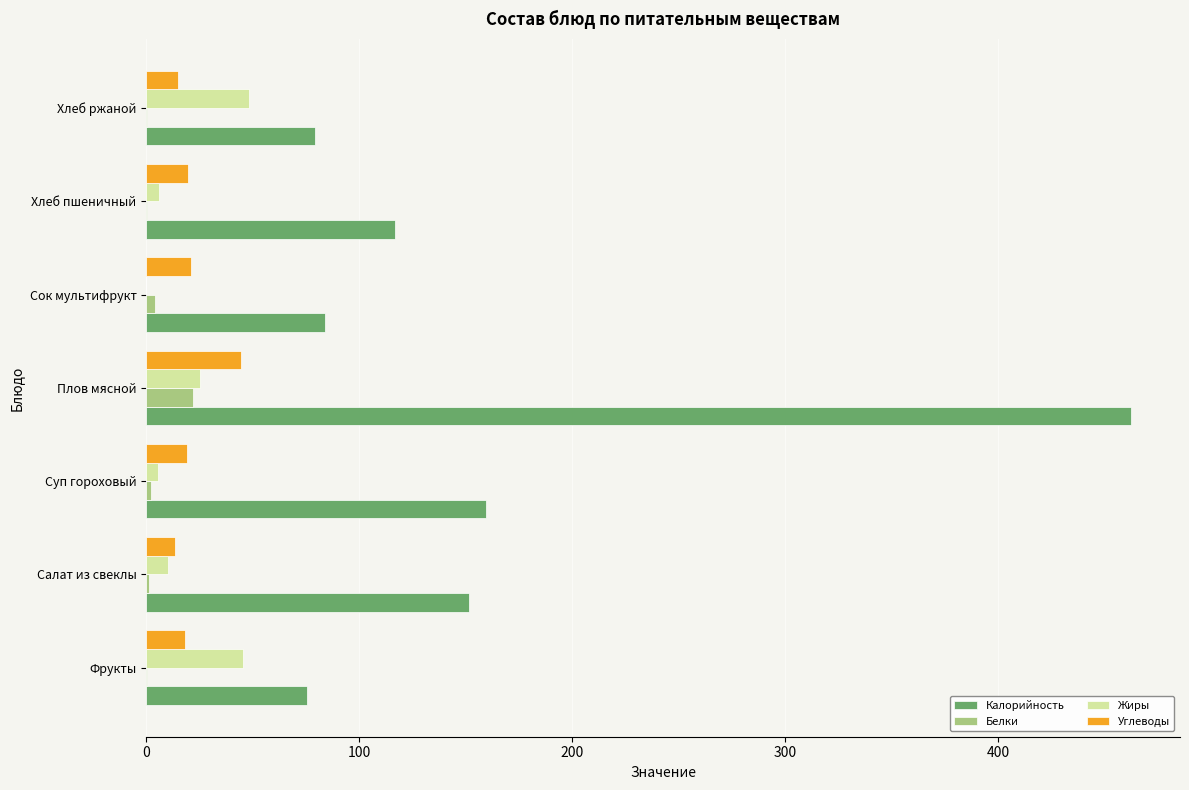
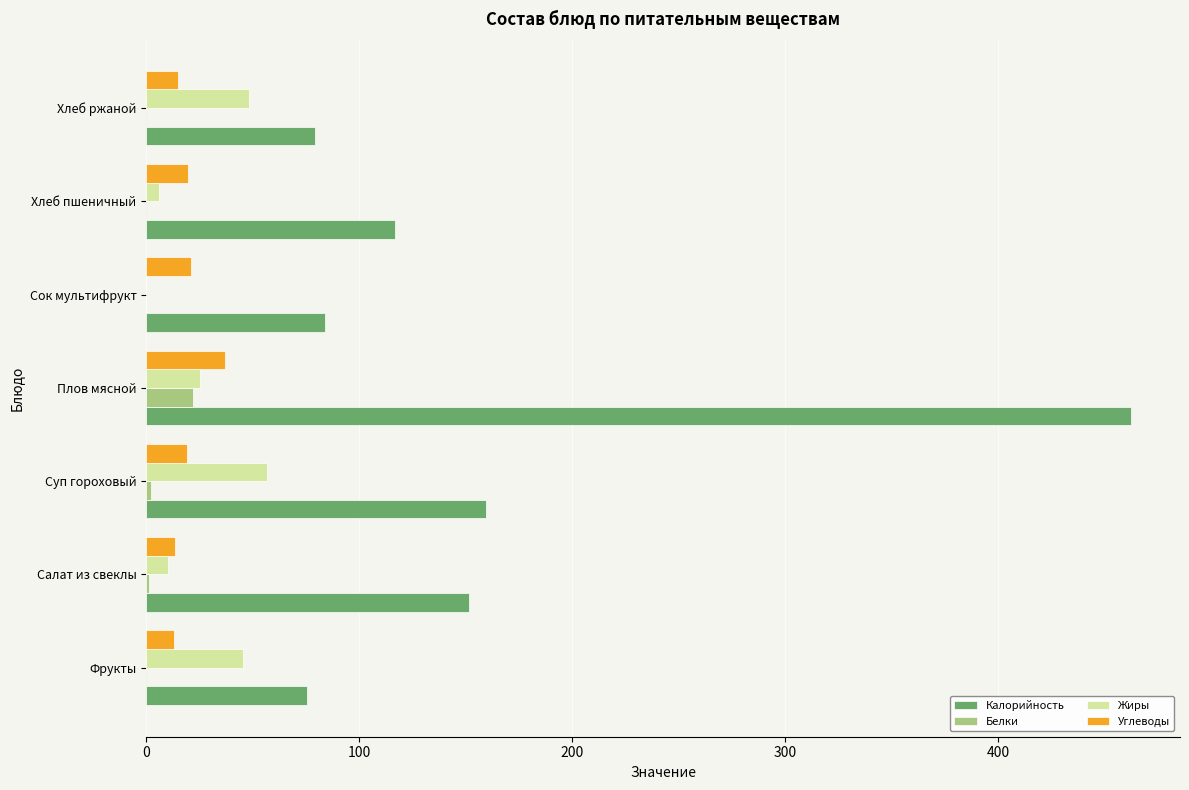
Белки, Сок мультифрукт: 4 -> 0
Углеводы, Плов мясной: 44 -> 37
Жиры, Суп гороховый: 6 -> 57
Углеводы, Фрукты: 18 -> 13
